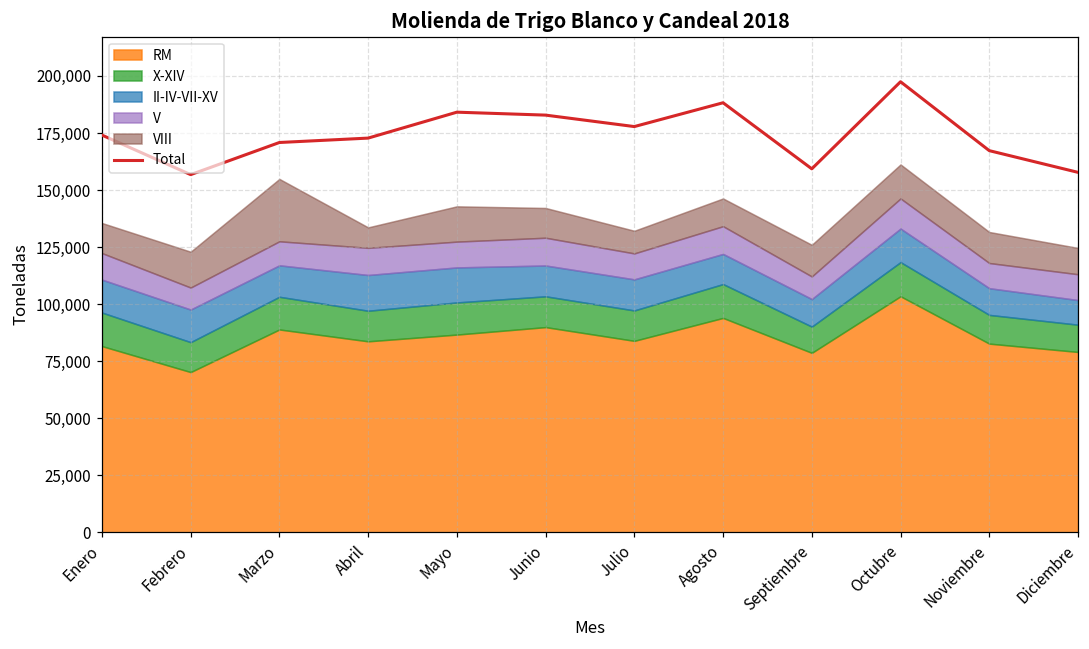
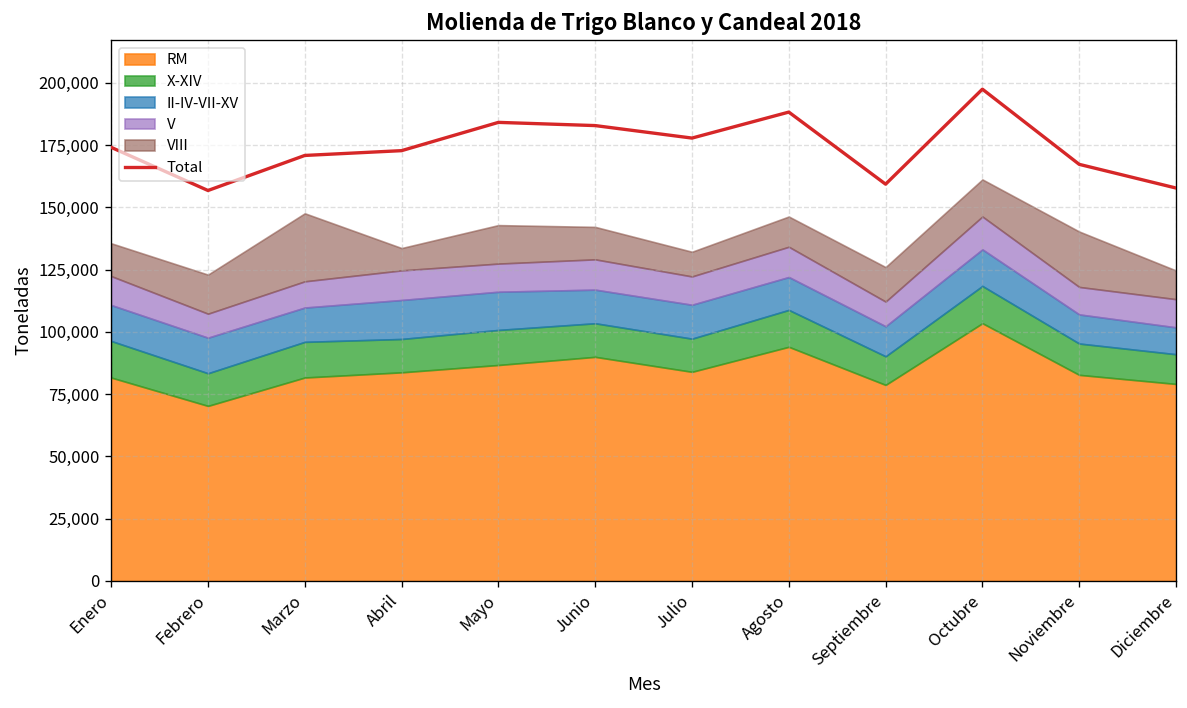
RM, Marzo: 89,000 -> 82,000
VIII, Noviembre: 14,000 -> 22,000
